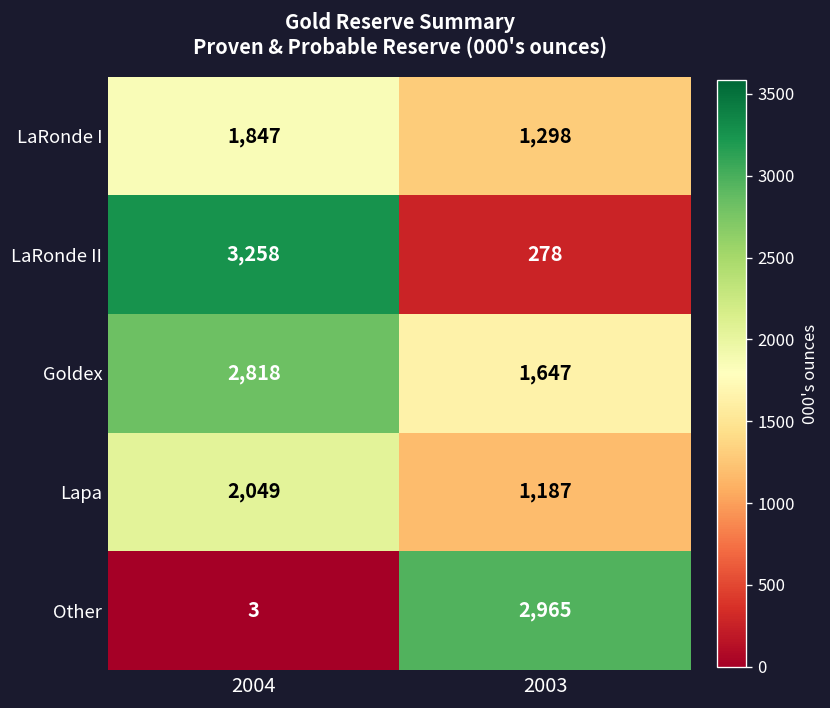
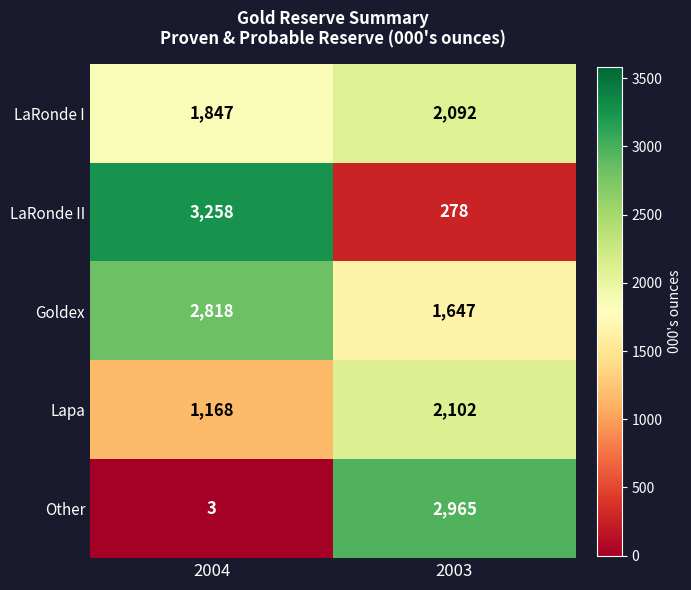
LaRonde I, 2003: 1,298 -> 2,092
Lapa, 2004: 2,049 -> 1,168
Lapa, 2003: 1,187 -> 2,102
